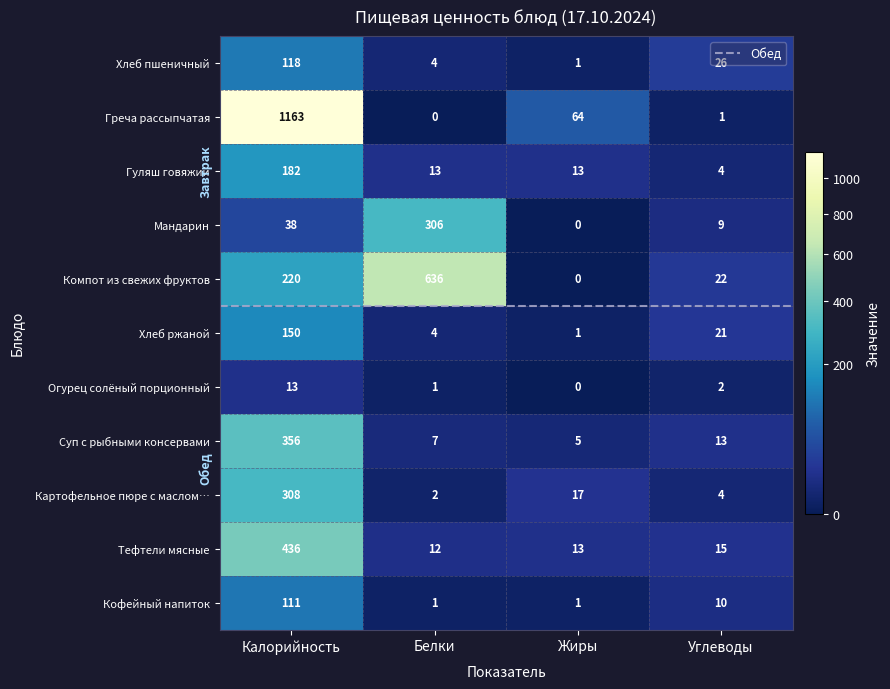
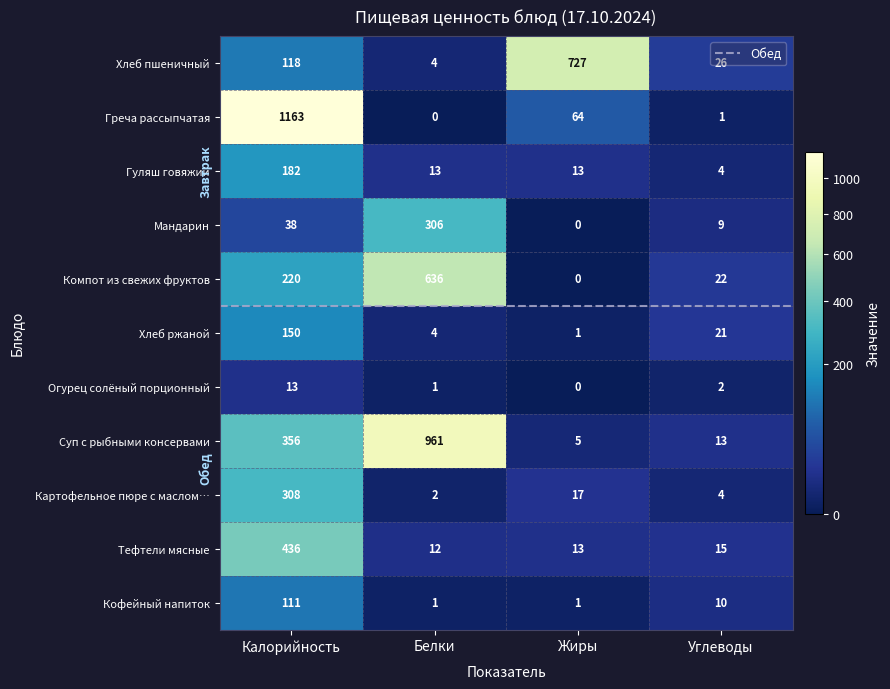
Хлеб пшеничный, Жиры: 1 -> 727
Суп с рыбными консервами, Белки: 7 -> 961
